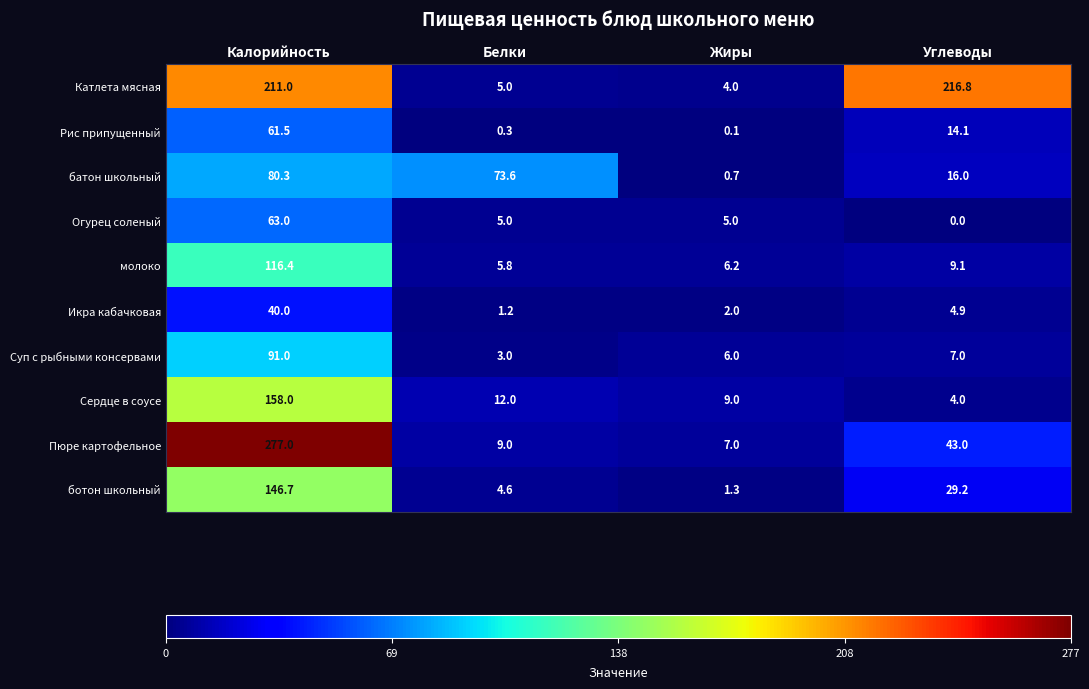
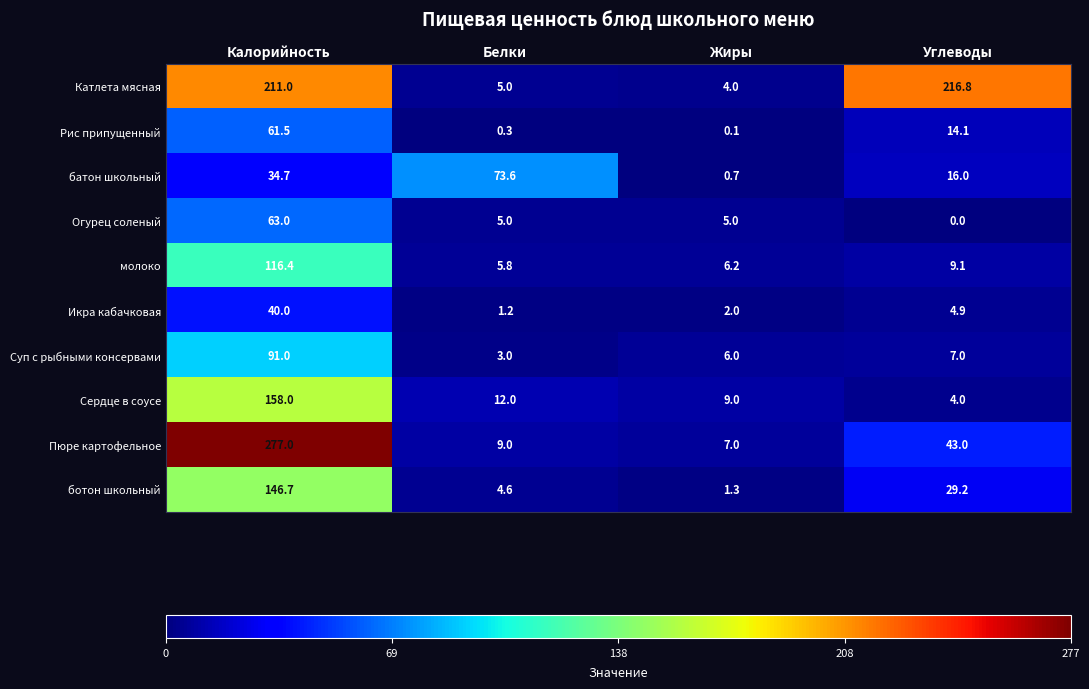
батон школьный, Калорийность: 80.3 -> 34.7
